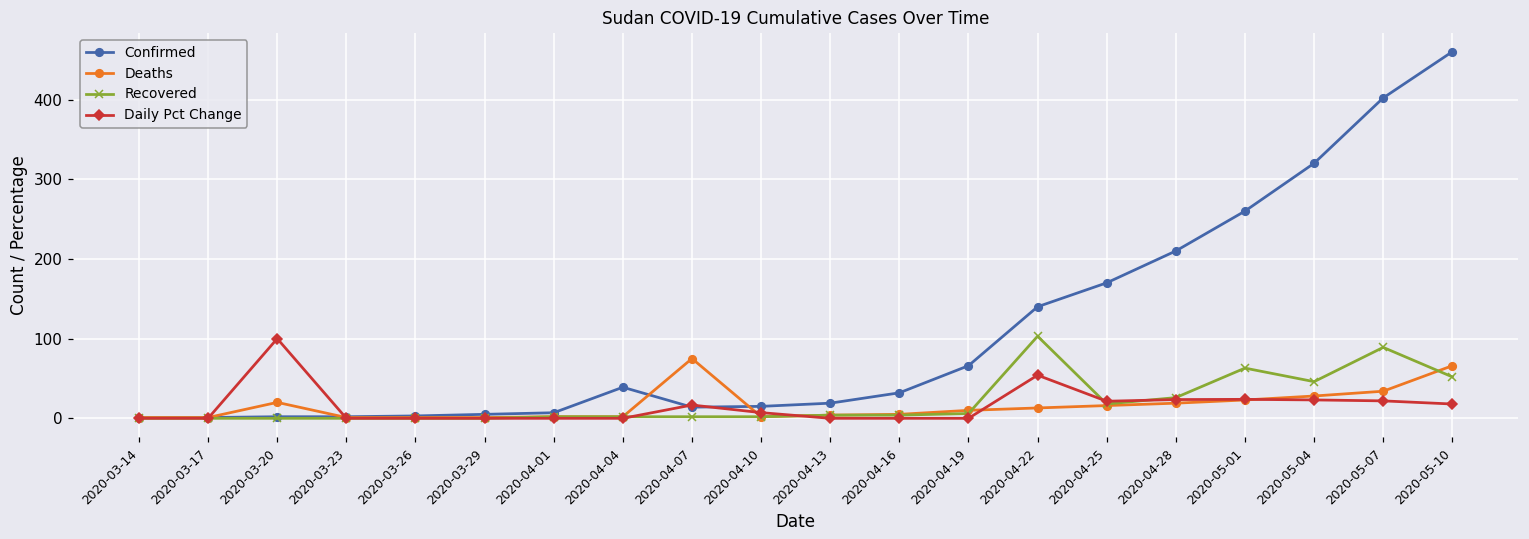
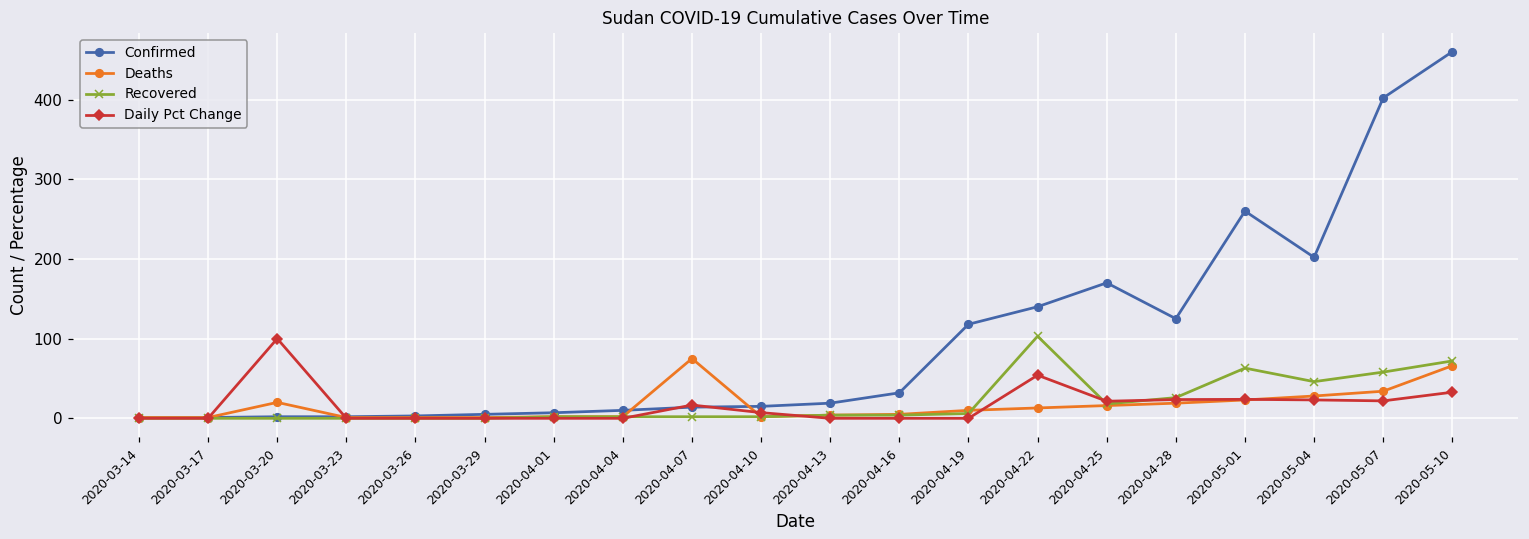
Confirmed, 2020-04-04: 40 -> 10
Confirmed, 2020-04-19: 70 -> 120
Confirmed, 2020-04-28: 210 -> 130
Confirmed, 2020-05-04: 320 -> 200
Recovered, 2020-05-07: 90 -> 60
Recovered, 2020-05-10: 50 -> 70
Daily Pct Change, 2020-05-10: 20 -> 30
